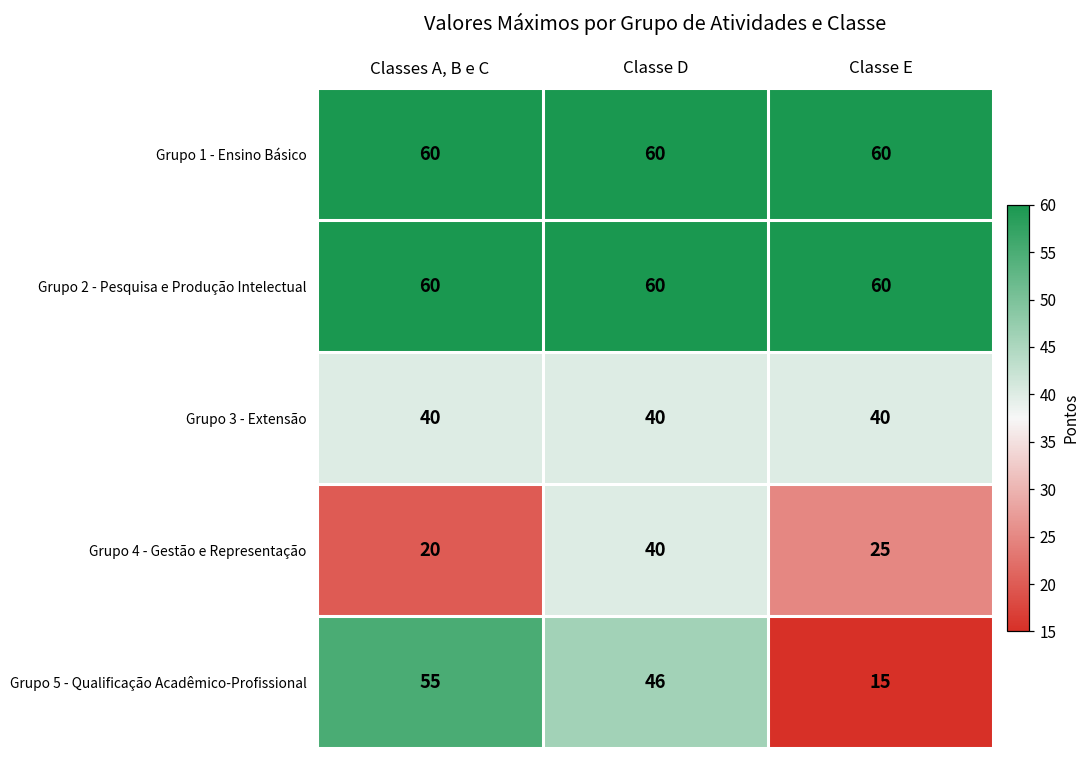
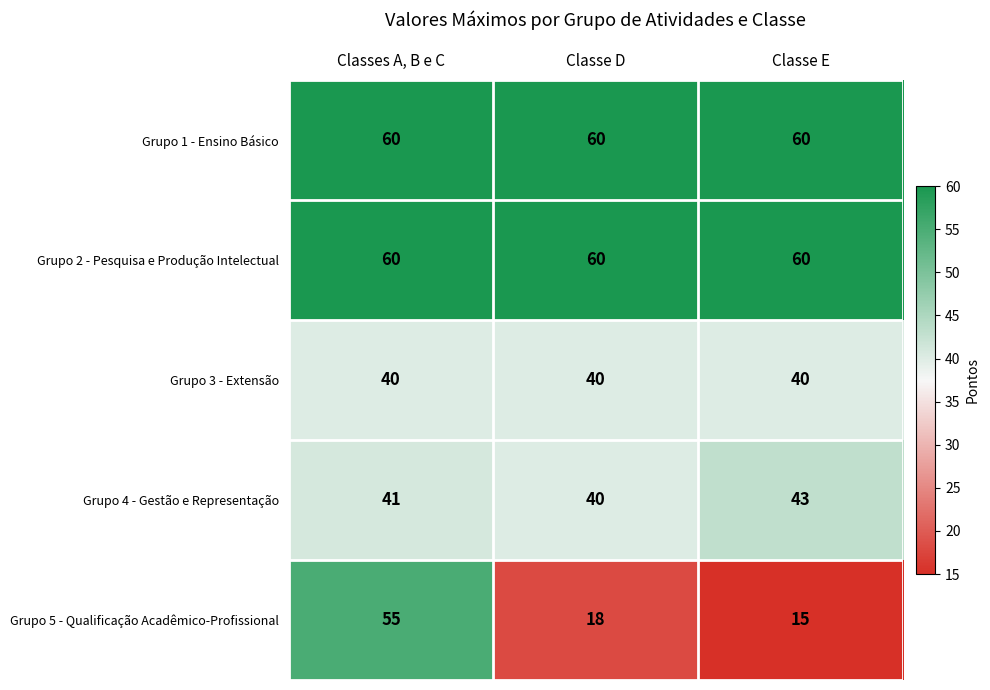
Grupo 4 - Gestão e Representação, Classes A, B e C: 20 -> 41
Grupo 4 - Gestão e Representação, Classe E: 25 -> 43
Grupo 5 - Qualificação Acadêmico-Profissional, Classe D: 46 -> 18
